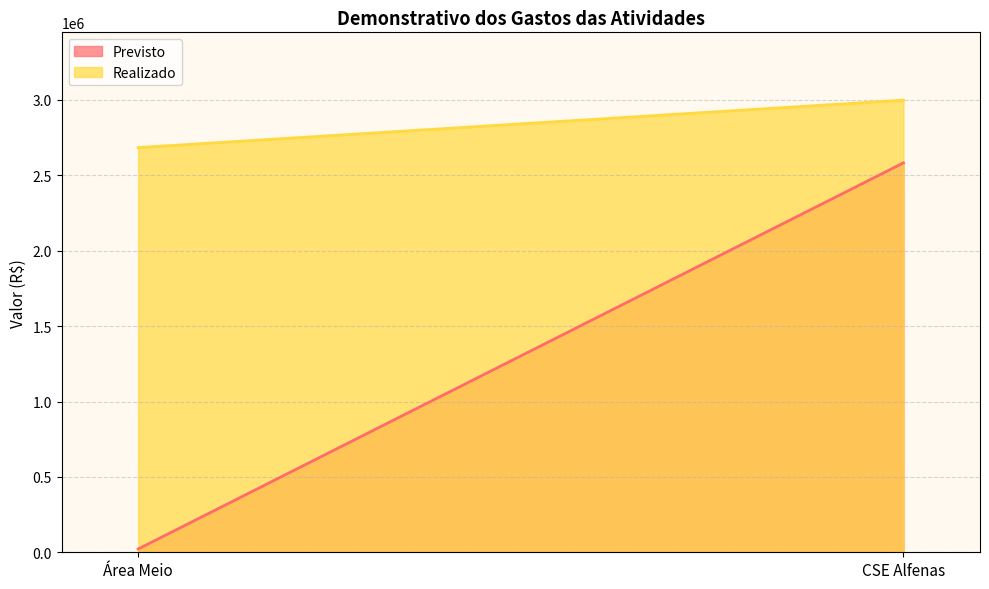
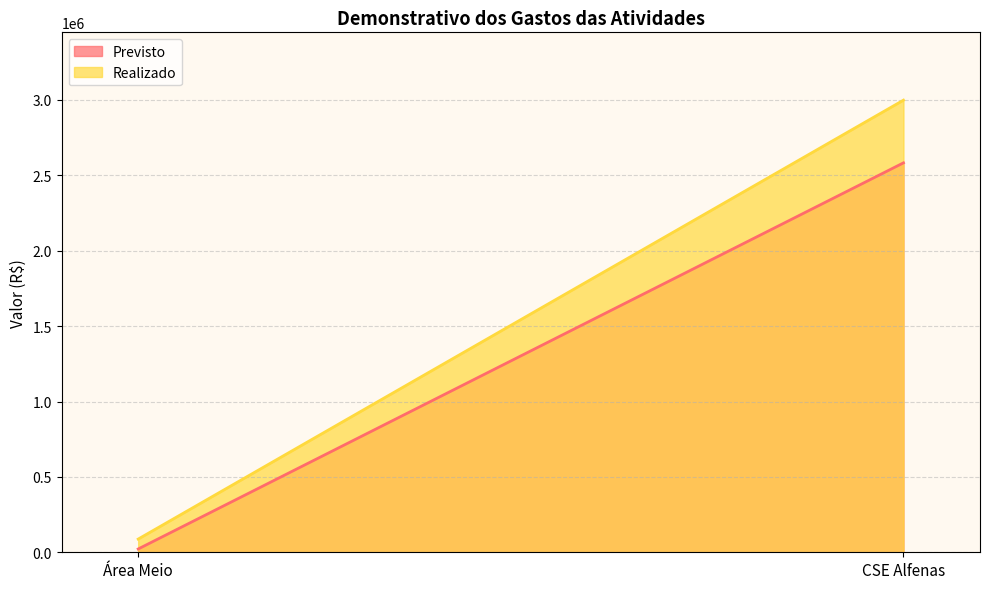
Realizado, Área Meio: 2680000 -> 90000
